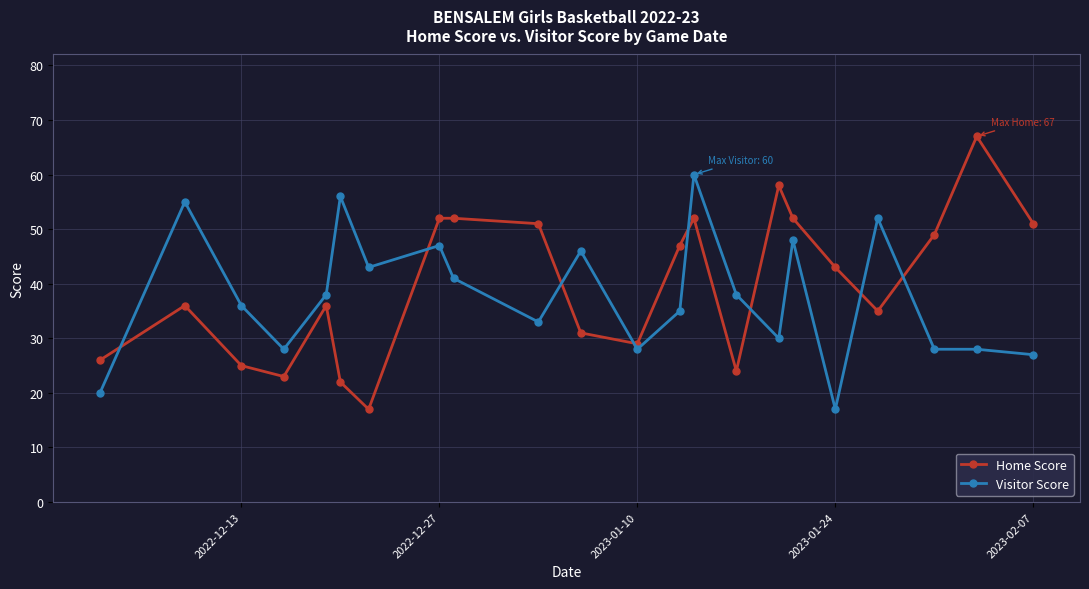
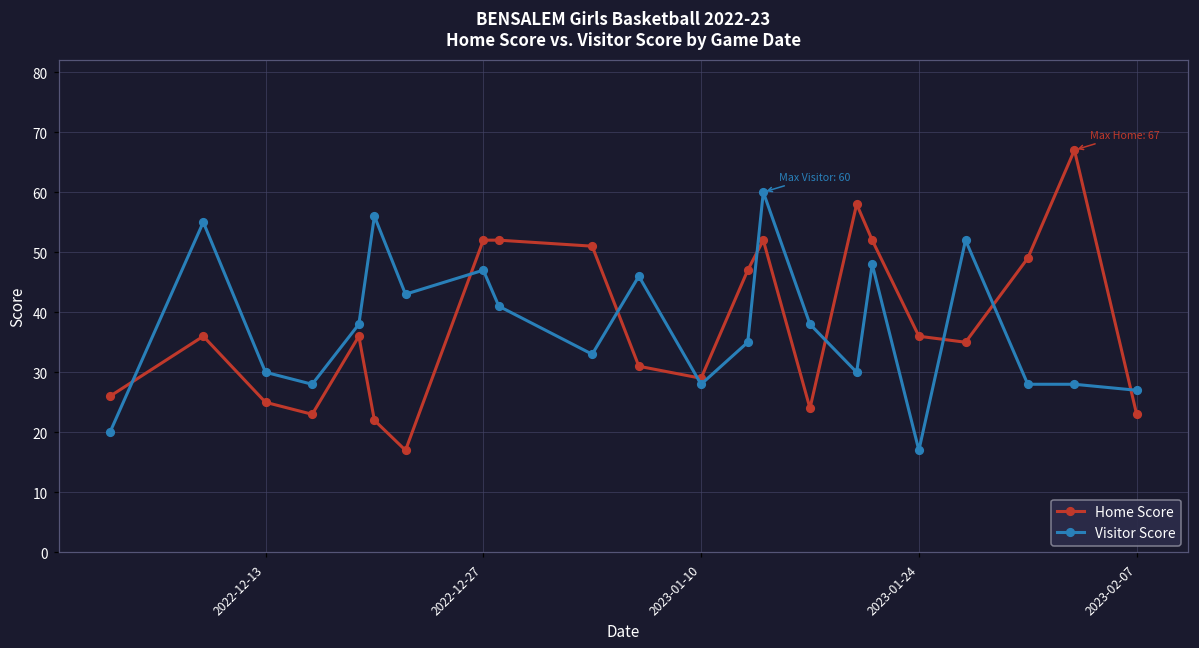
Visitor Score, 2022-12-13: 36 -> 30
Home Score, 2023-01-24: 43 -> 36
Home Score, 2023-02-07: 51 -> 23
